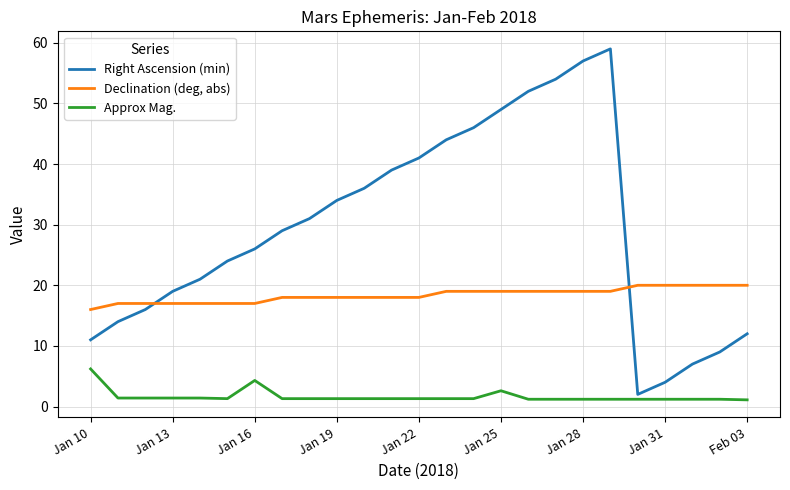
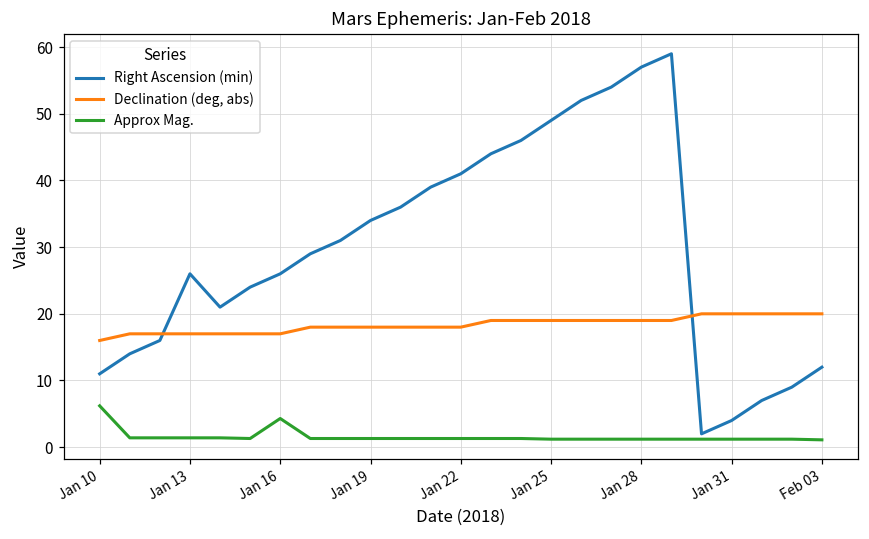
Right Ascension (min), Jan 13: 19 -> 26
Approx Mag., Jan 25: 3 -> 1
